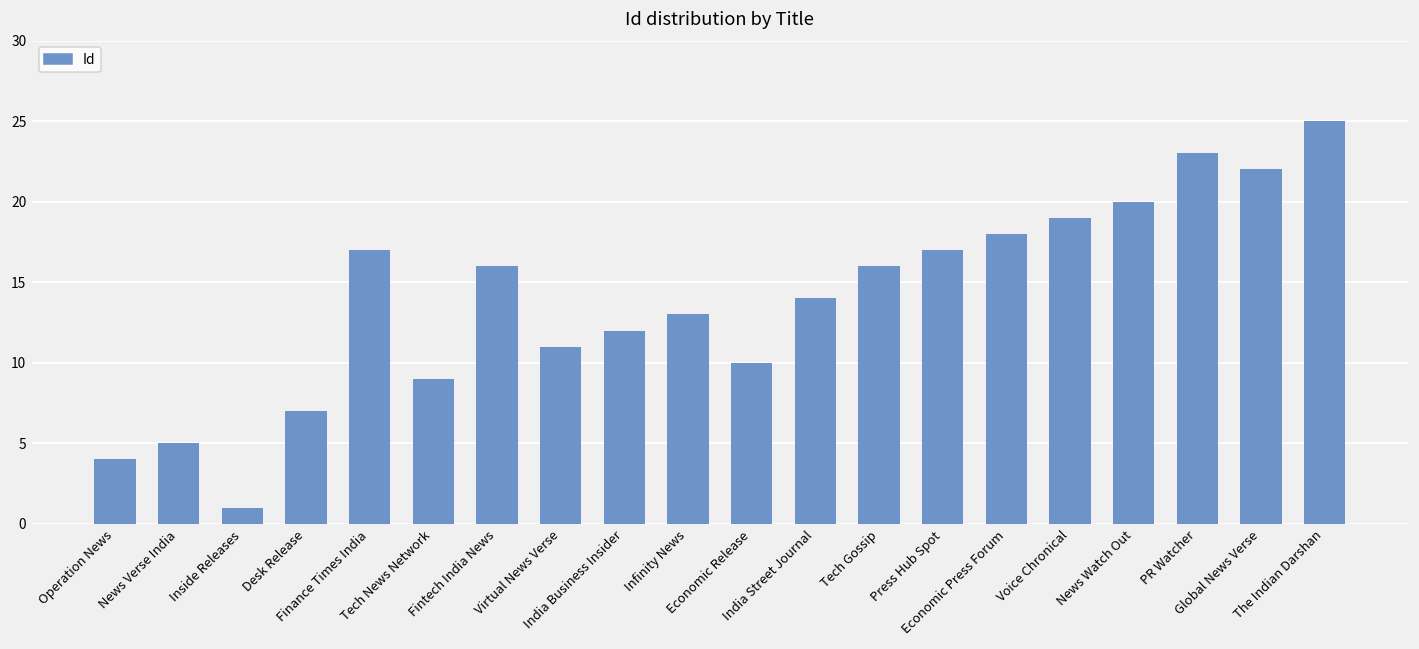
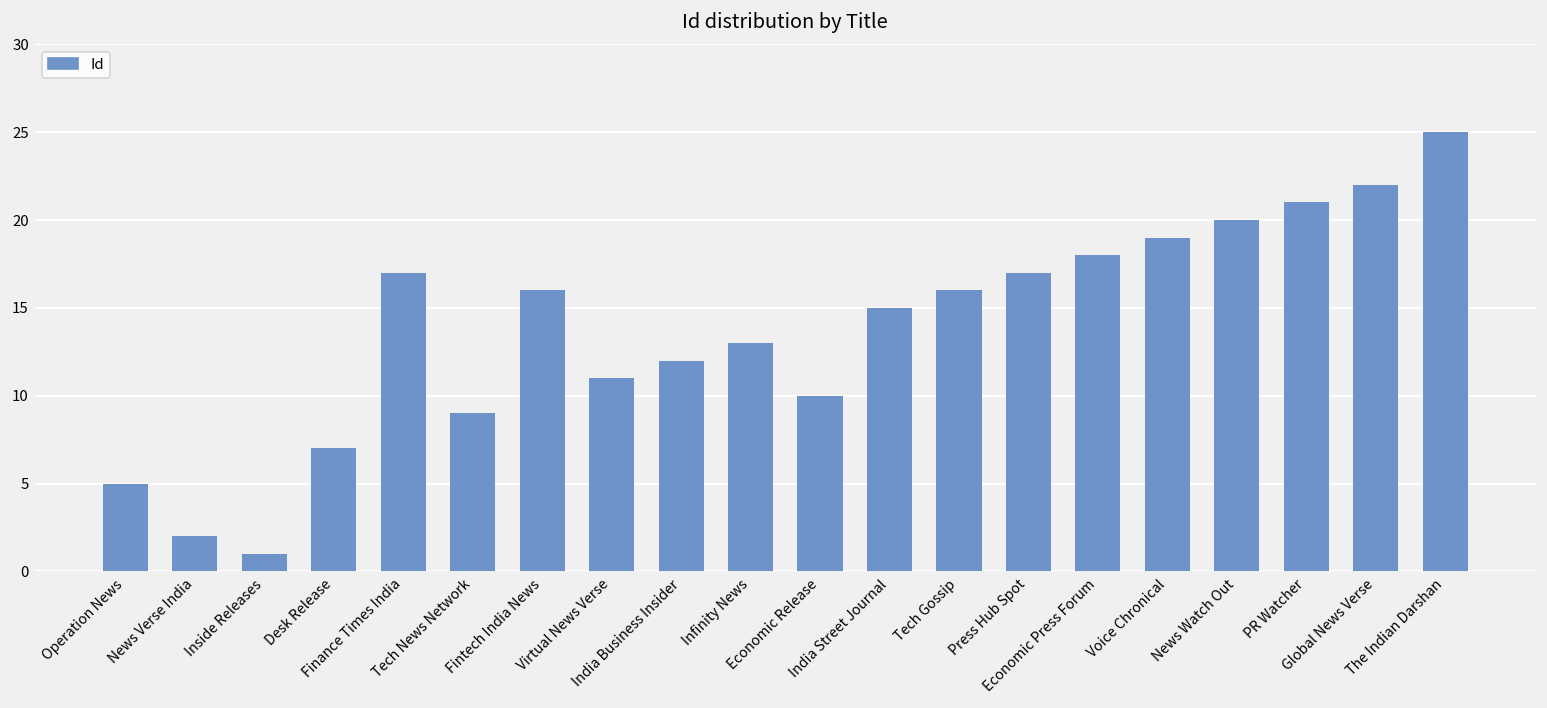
Operation News: 4 -> 5
News Verse India: 5 -> 2
India Street Journal: 14 -> 15
PR Watcher: 23 -> 21
